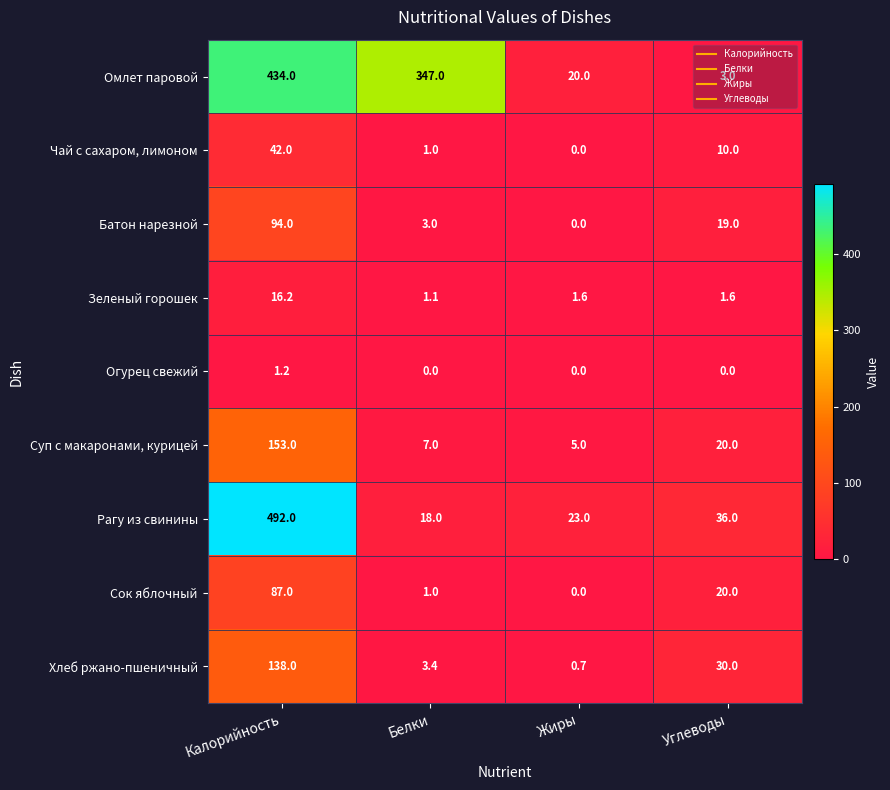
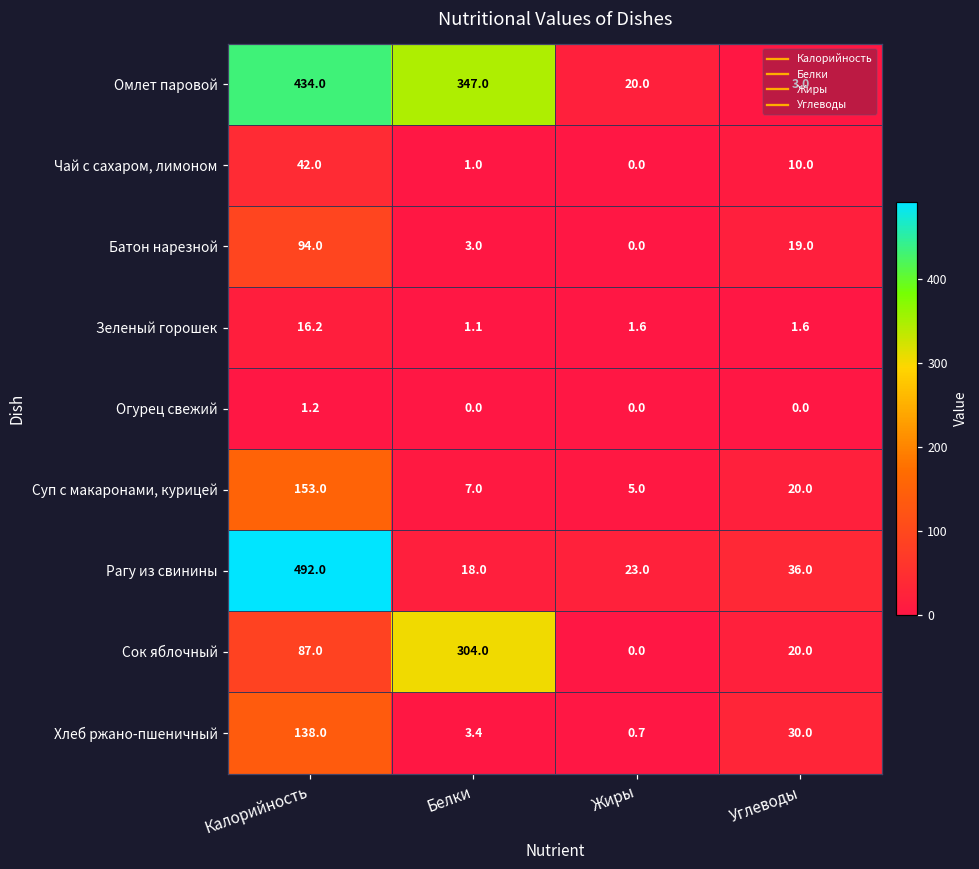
Сок яблочный, Белки: 1.0 -> 304.0
